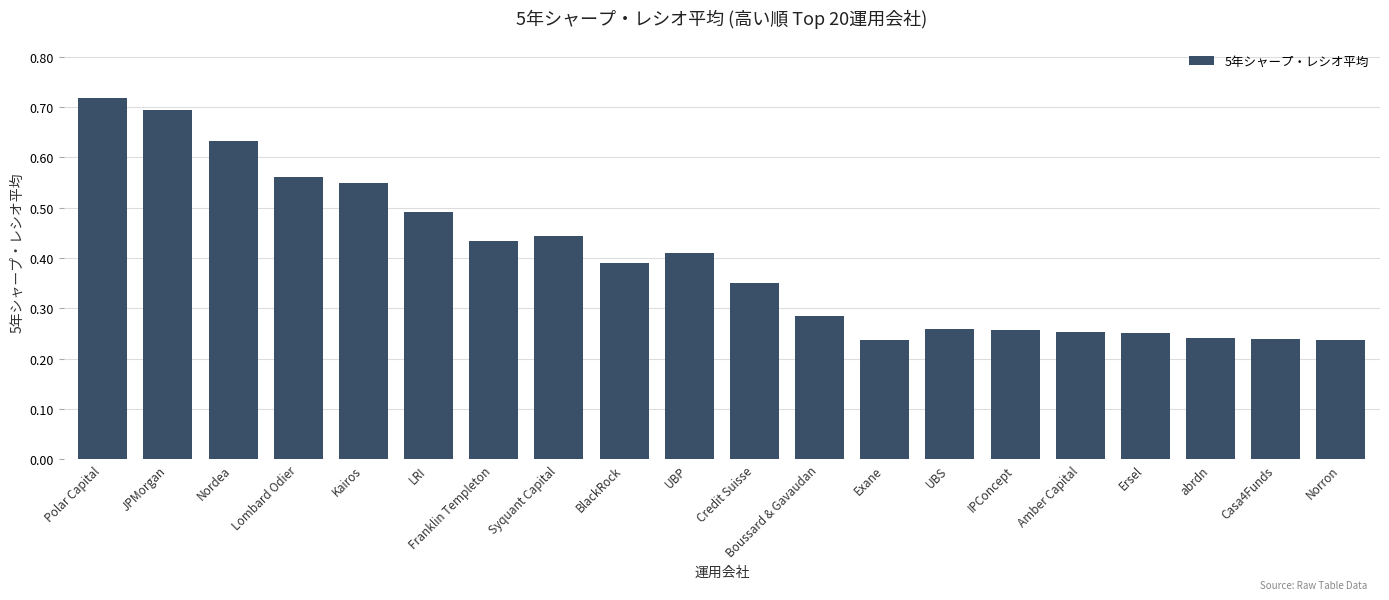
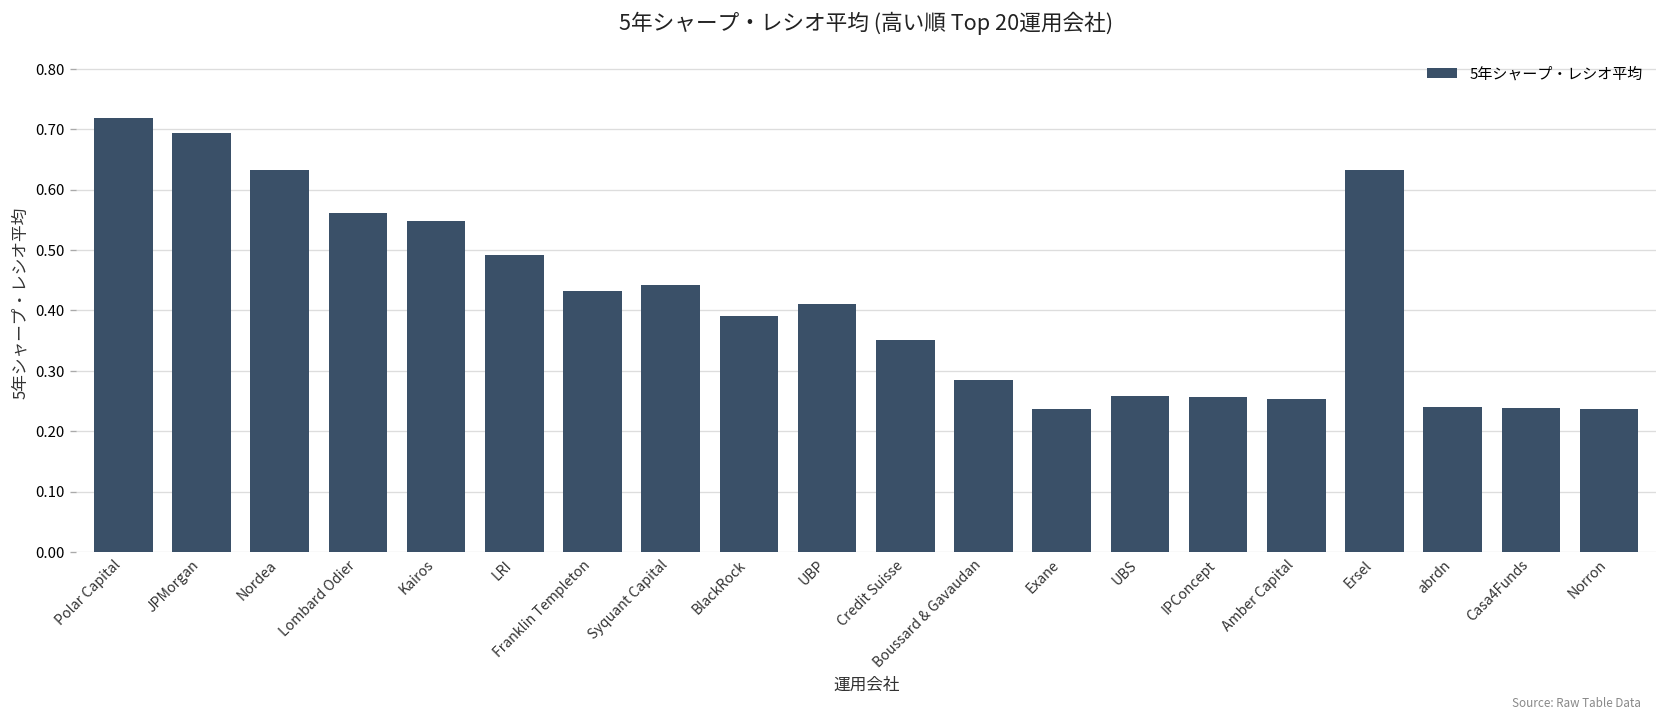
Ersel: 0.25 -> 0.63
